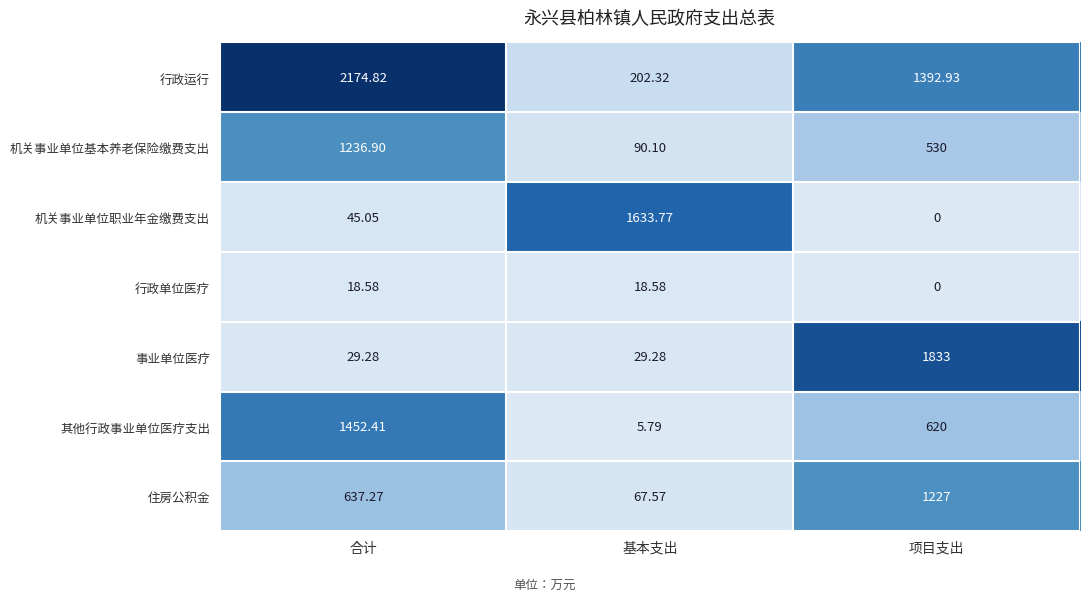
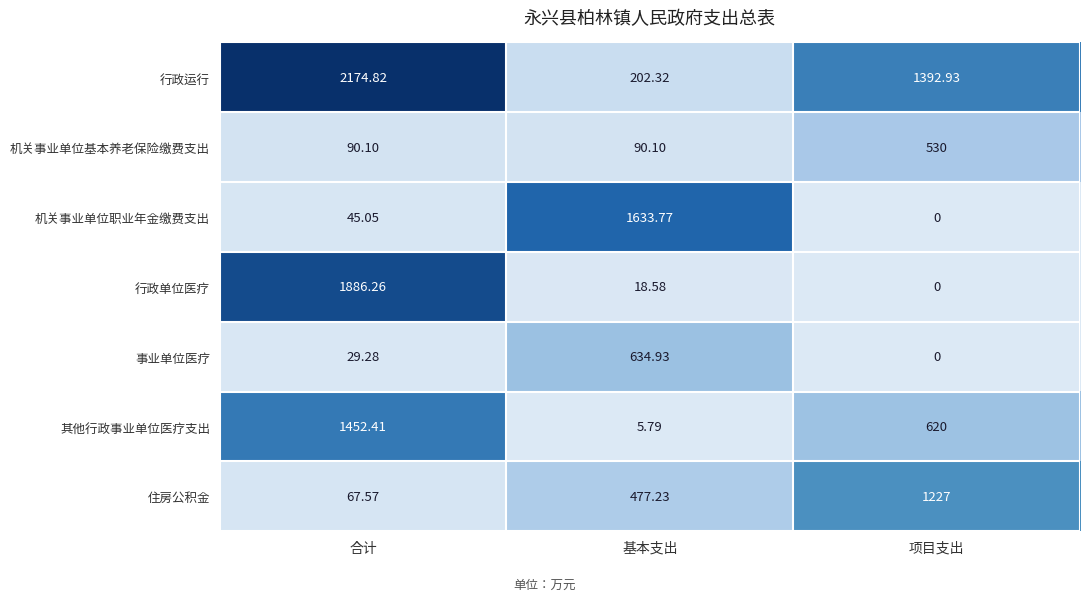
机关事业单位基本养老保险缴费支出, 合计: 1236.90 -> 90.10
行政单位医疗, 合计: 18.58 -> 1886.26
事业单位医疗, 基本支出: 29.28 -> 634.93
事业单位医疗, 项目支出: 1833 -> 0
住房公积金, 合计: 637.27 -> 67.57
住房公积金, 基本支出: 67.57 -> 477.23
